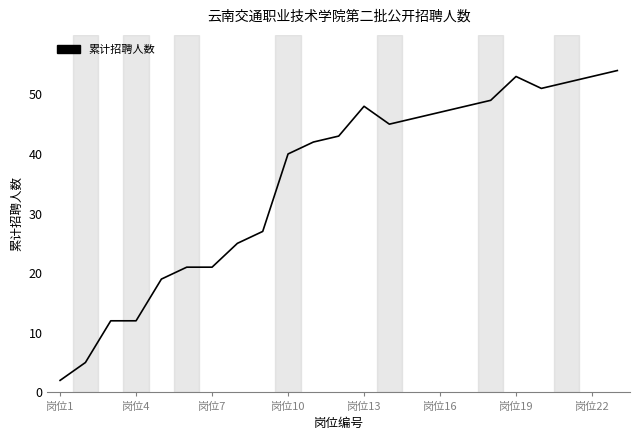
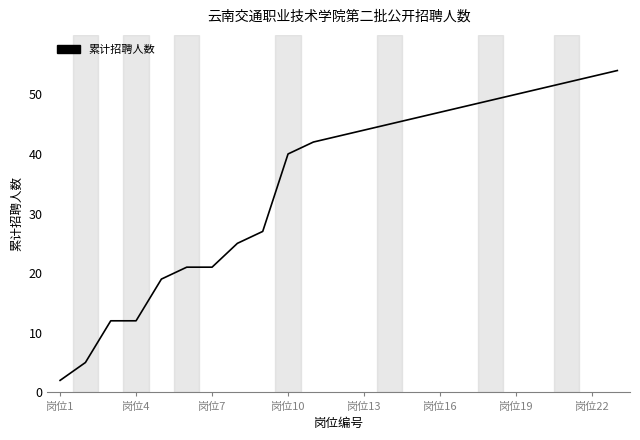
岗位13: 48 -> 44
岗位19: 53 -> 50
